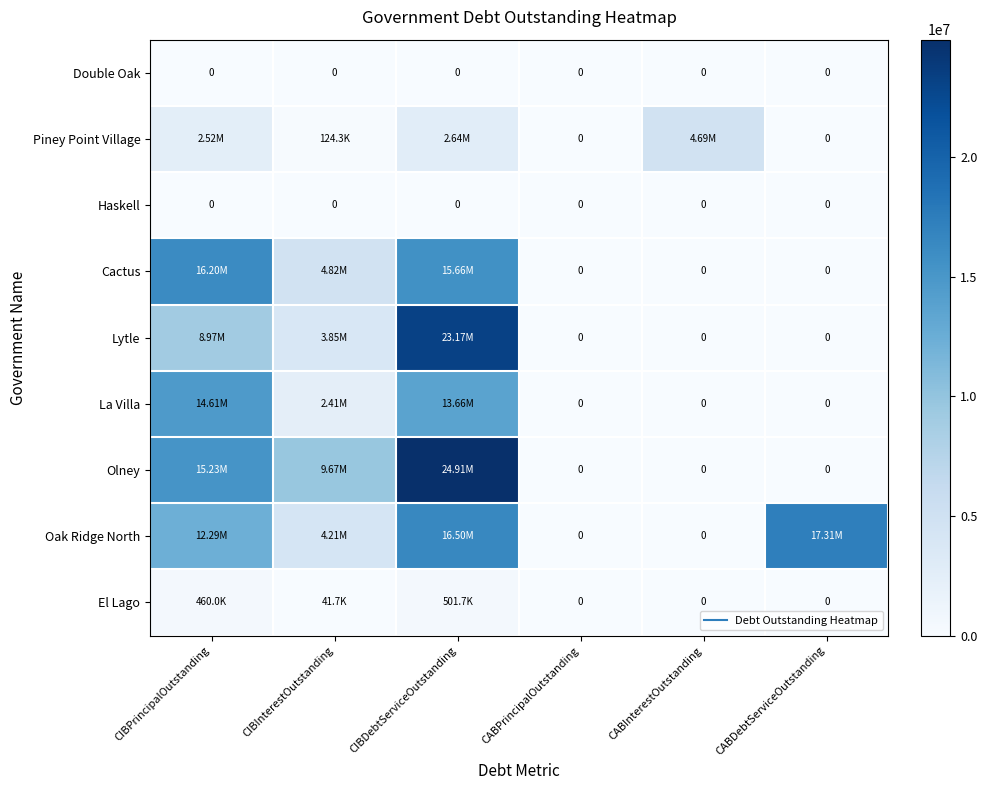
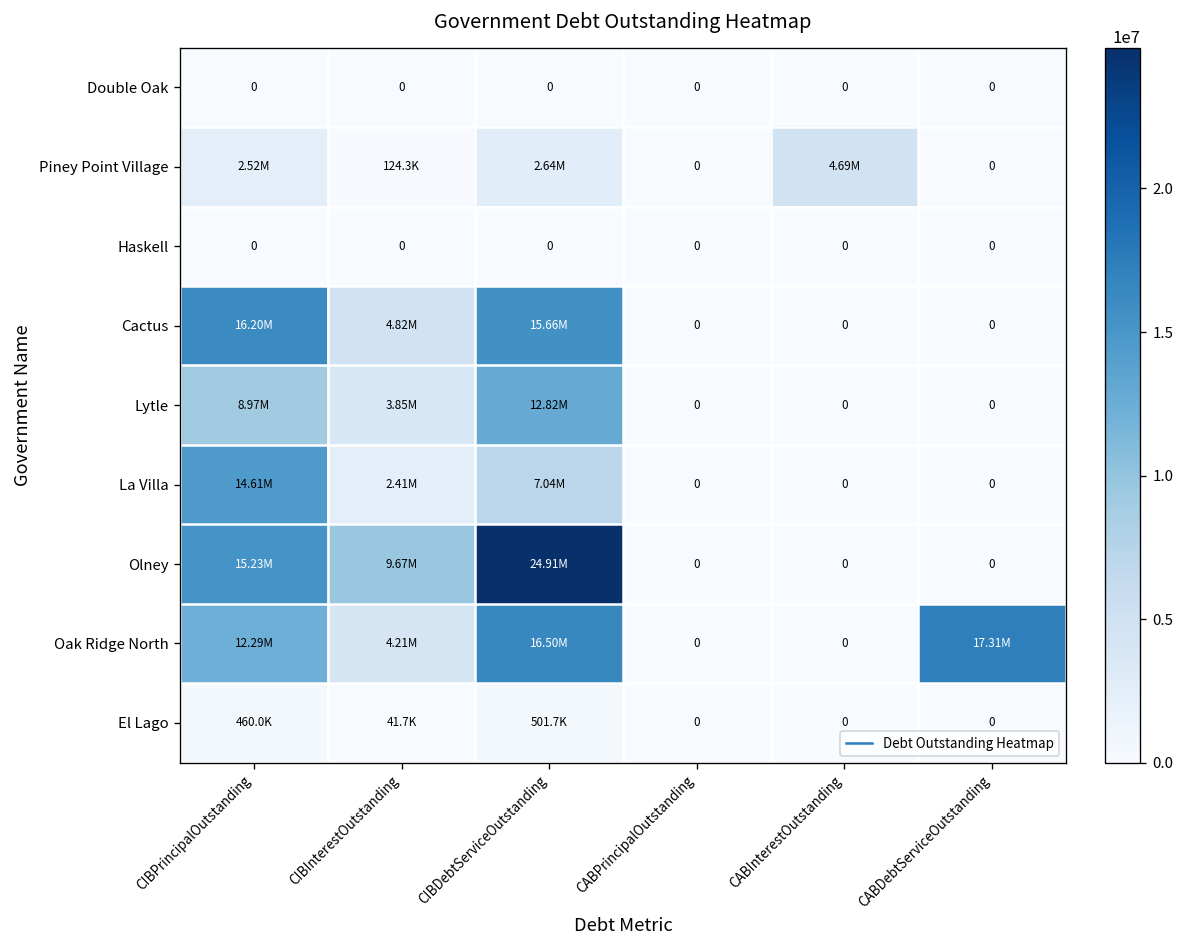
Lytle, CIBDebtServiceOutstanding: 23.17M -> 12.82M
La Villa, CIBDebtServiceOutstanding: 13.66M -> 7.04M
